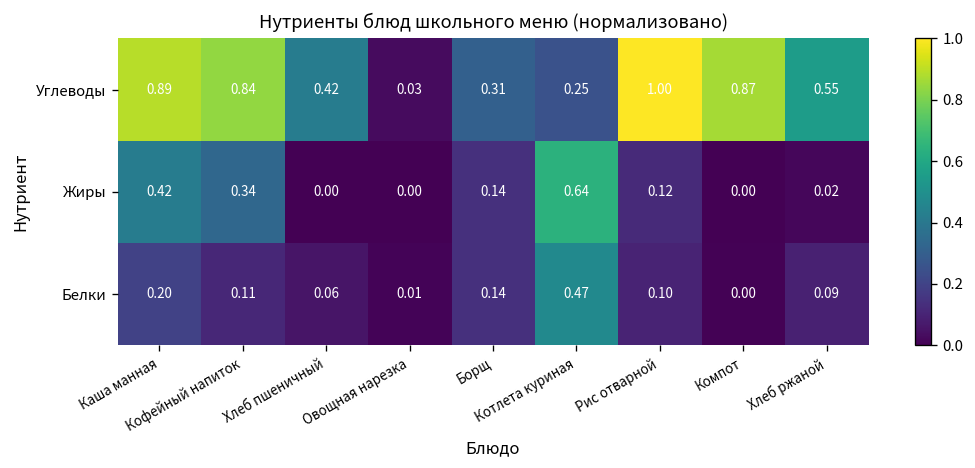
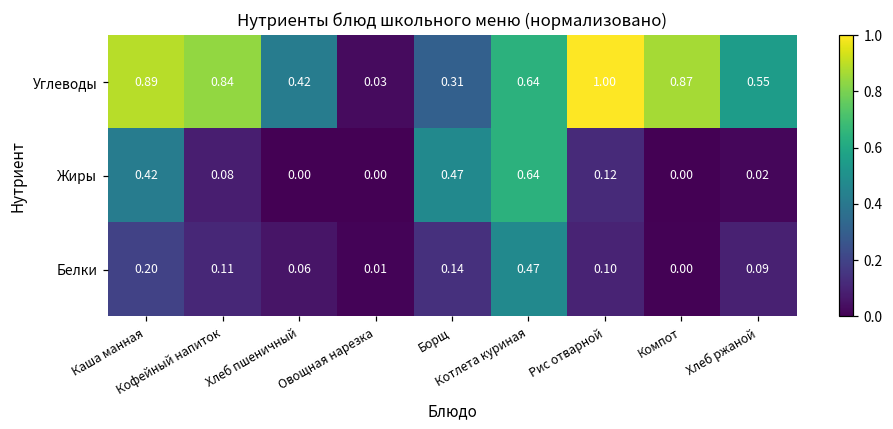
Углеводы, Котлета куриная: 0.25 -> 0.64
Жиры, Кофейный напиток: 0.34 -> 0.08
Жиры, Борщ: 0.14 -> 0.47
